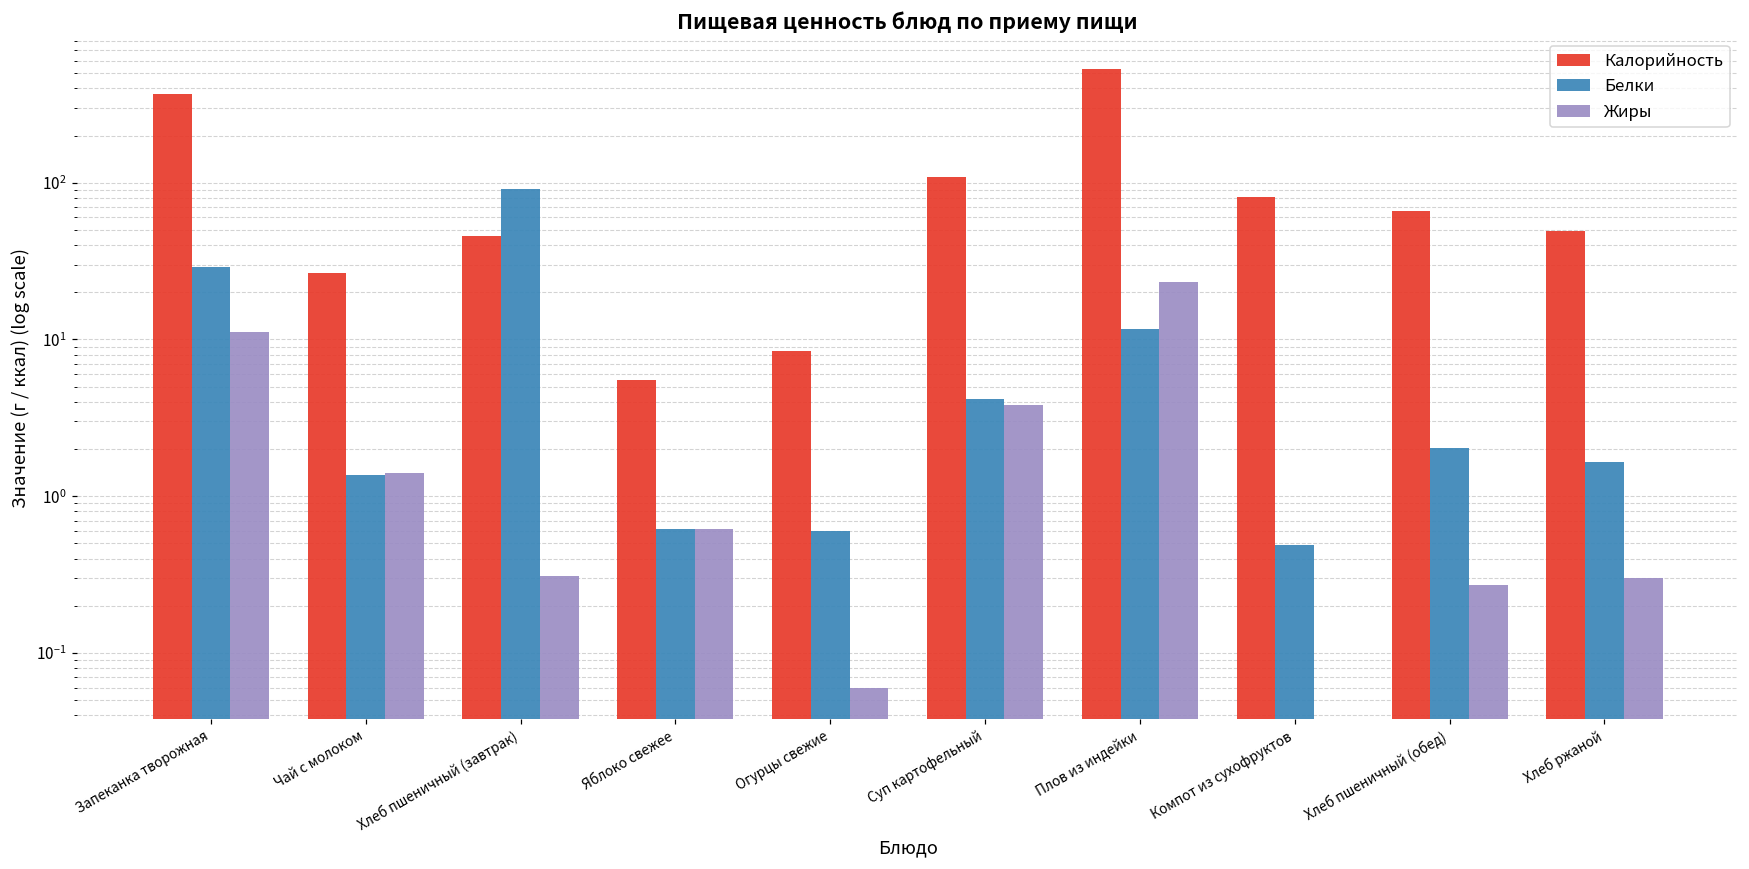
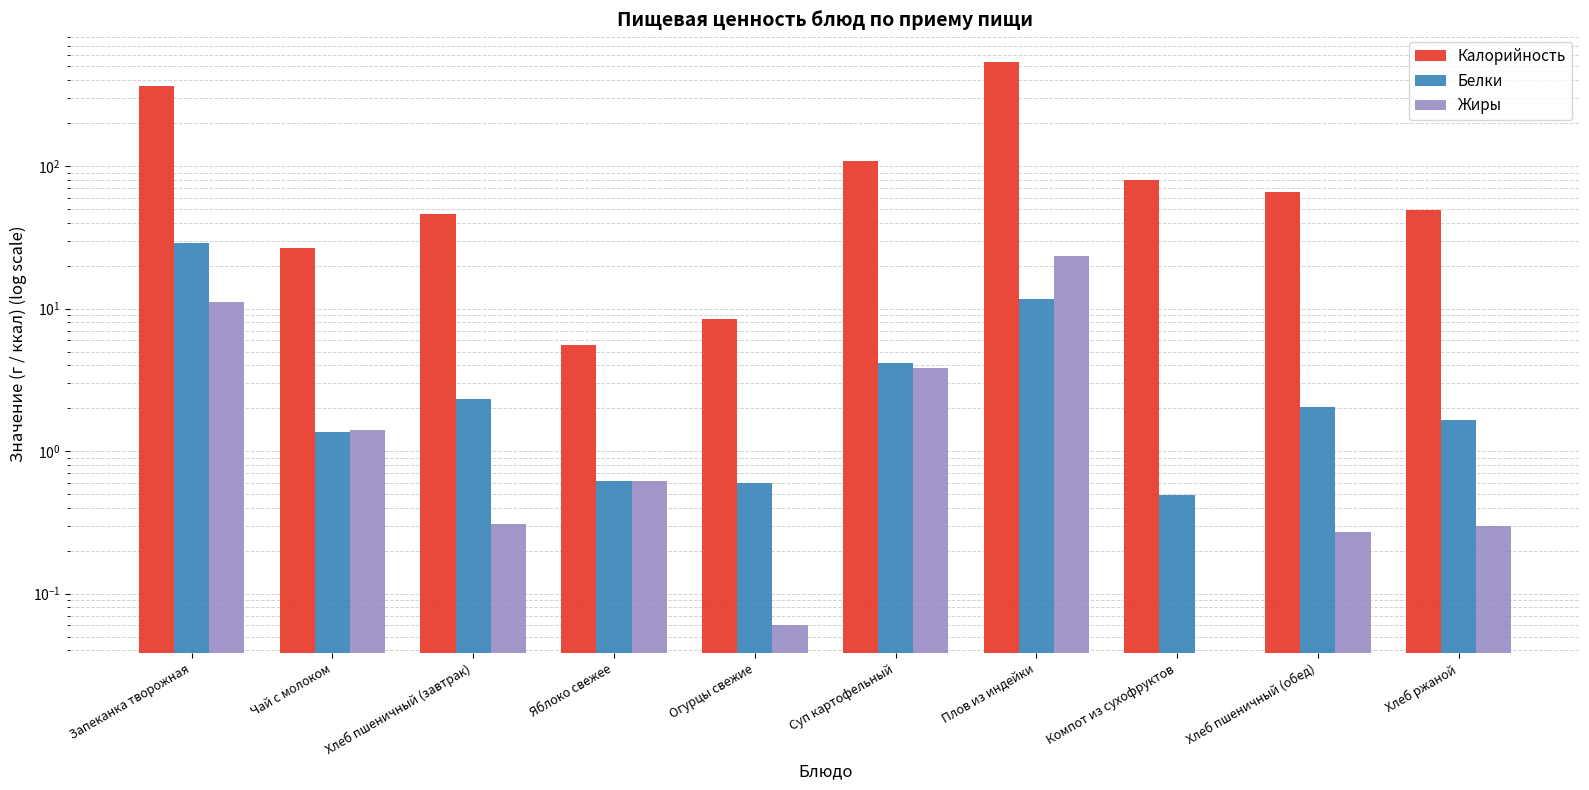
Белки, Хлеб пшеничный (завтрак): 90 -> 2.3
